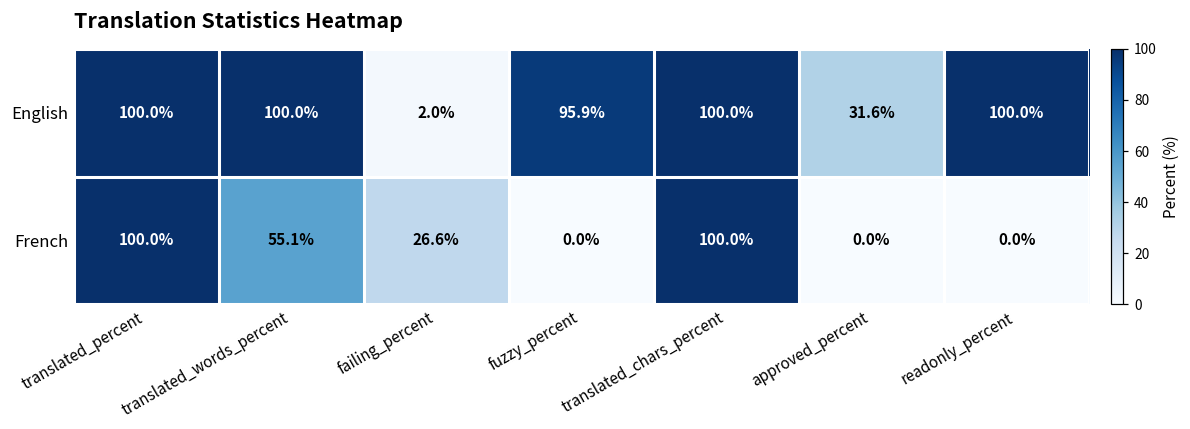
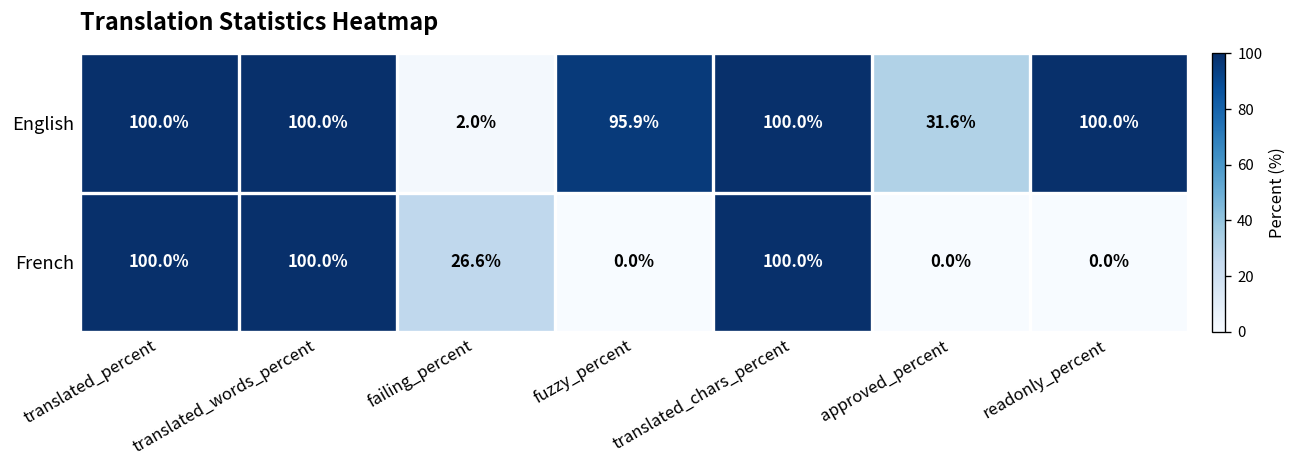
French, translated_words_percent: 55.1% -> 100.0%
